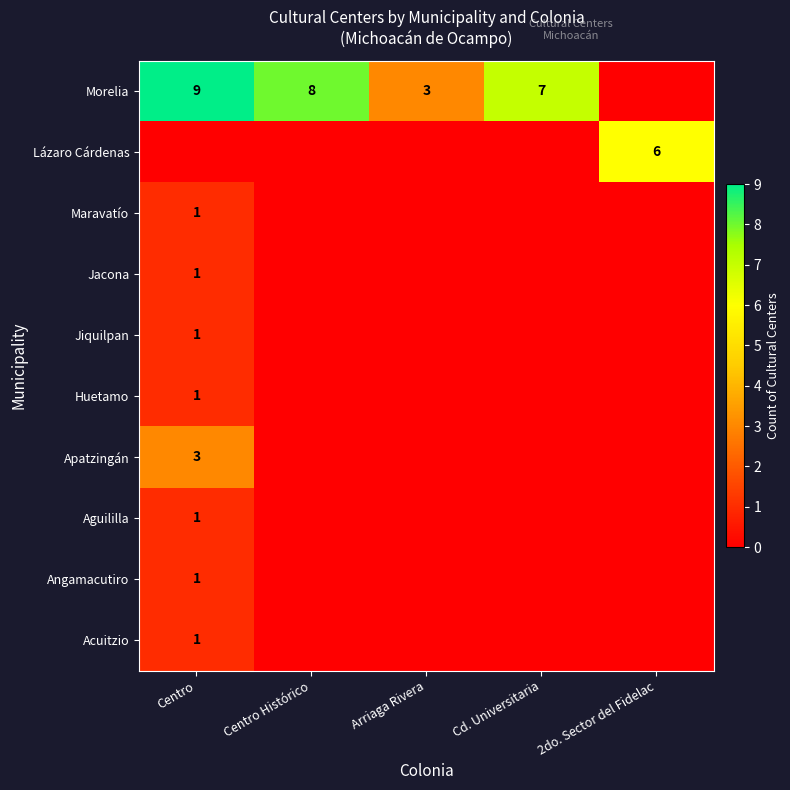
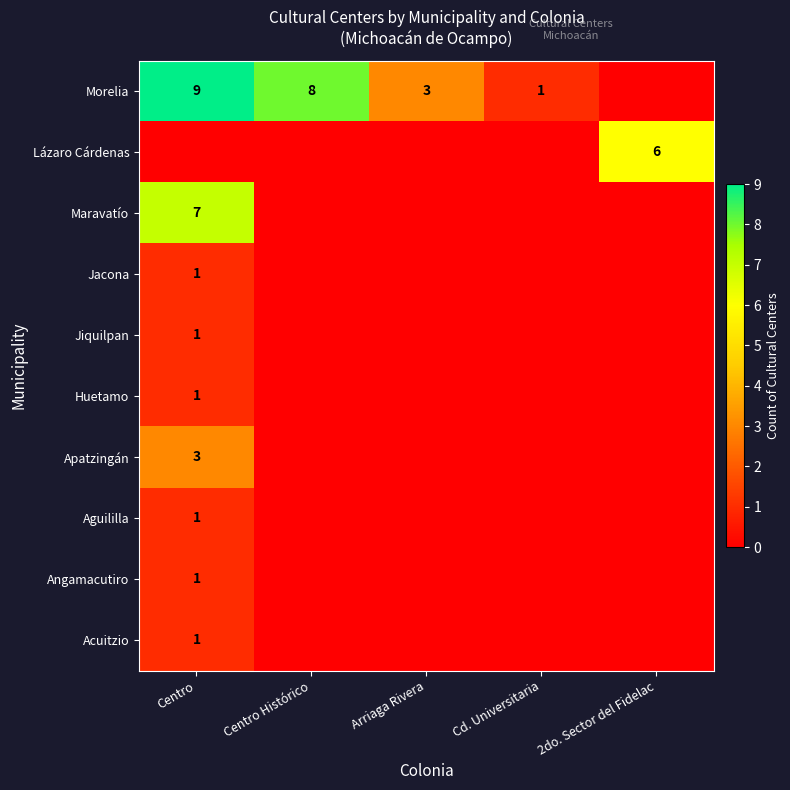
Morelia, Cd. Universitaria: 7 -> 1
Maravatío, Centro: 1 -> 7
